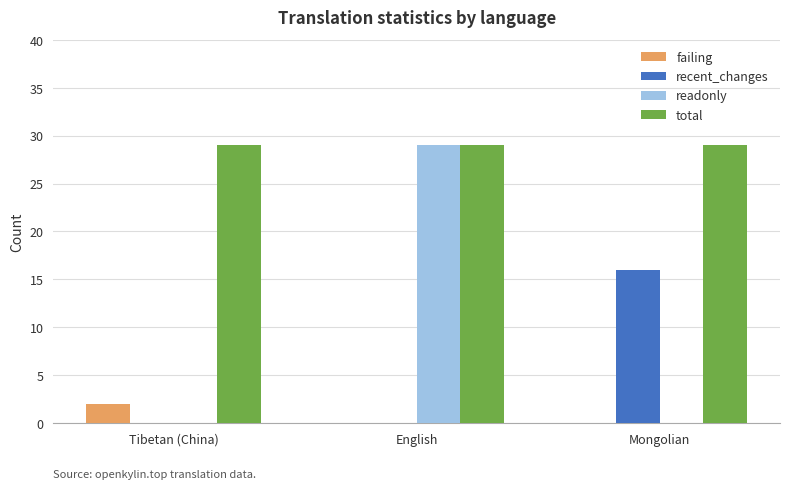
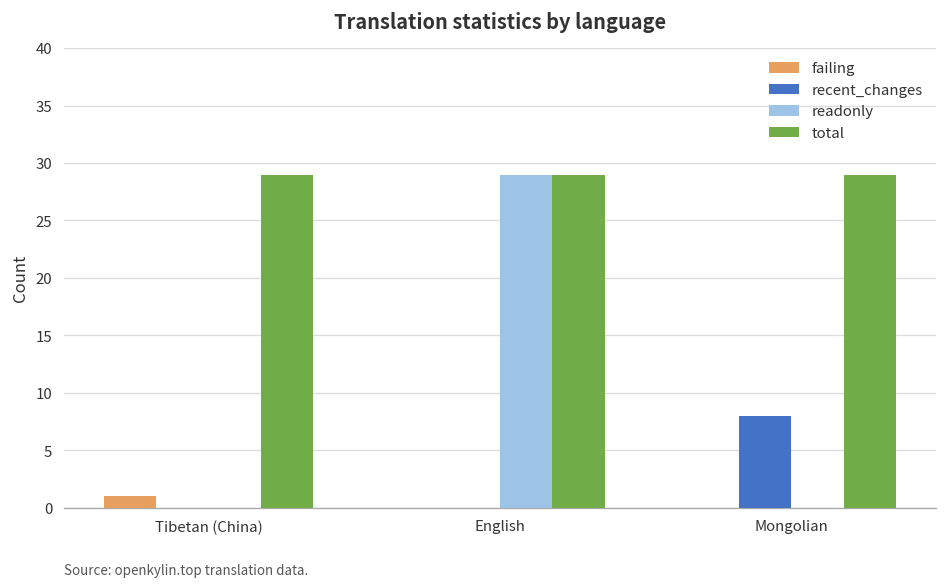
failing, Tibetan (China): 2 -> 1
recent_changes, Mongolian: 16 -> 8
